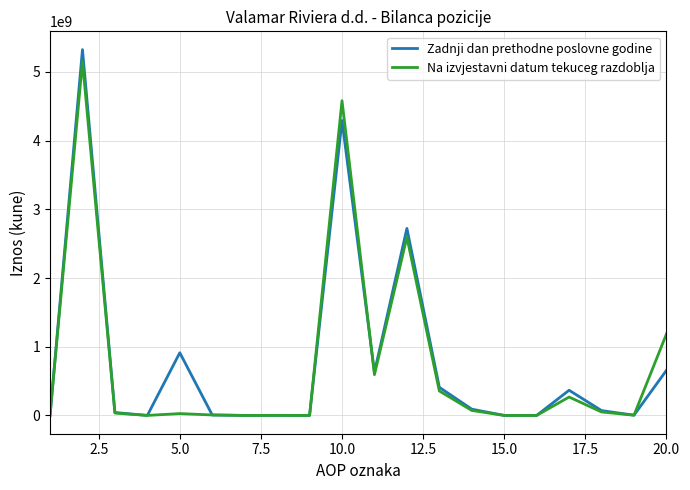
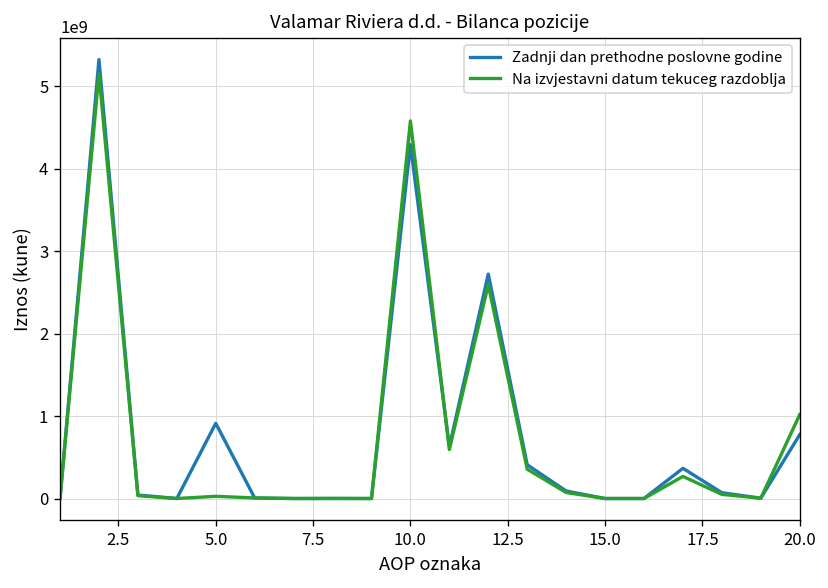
Zadnji dan prethodne poslovne godine, 20.0: 700000000 -> 800000000
Na izvjestavni datum tekuceg razdoblja, 20.0: 1200000000 -> 1000000000
